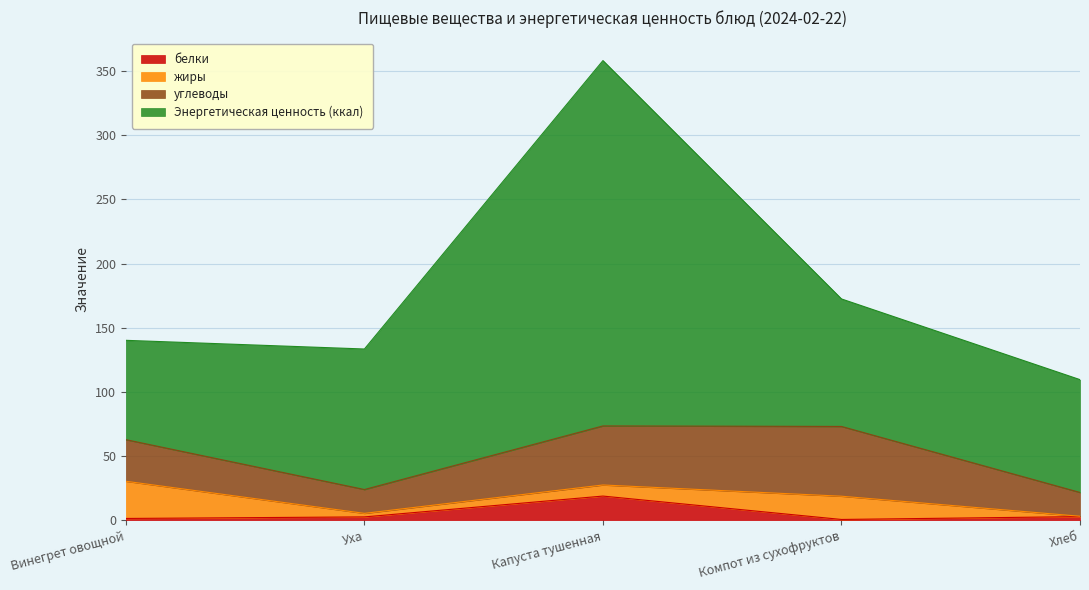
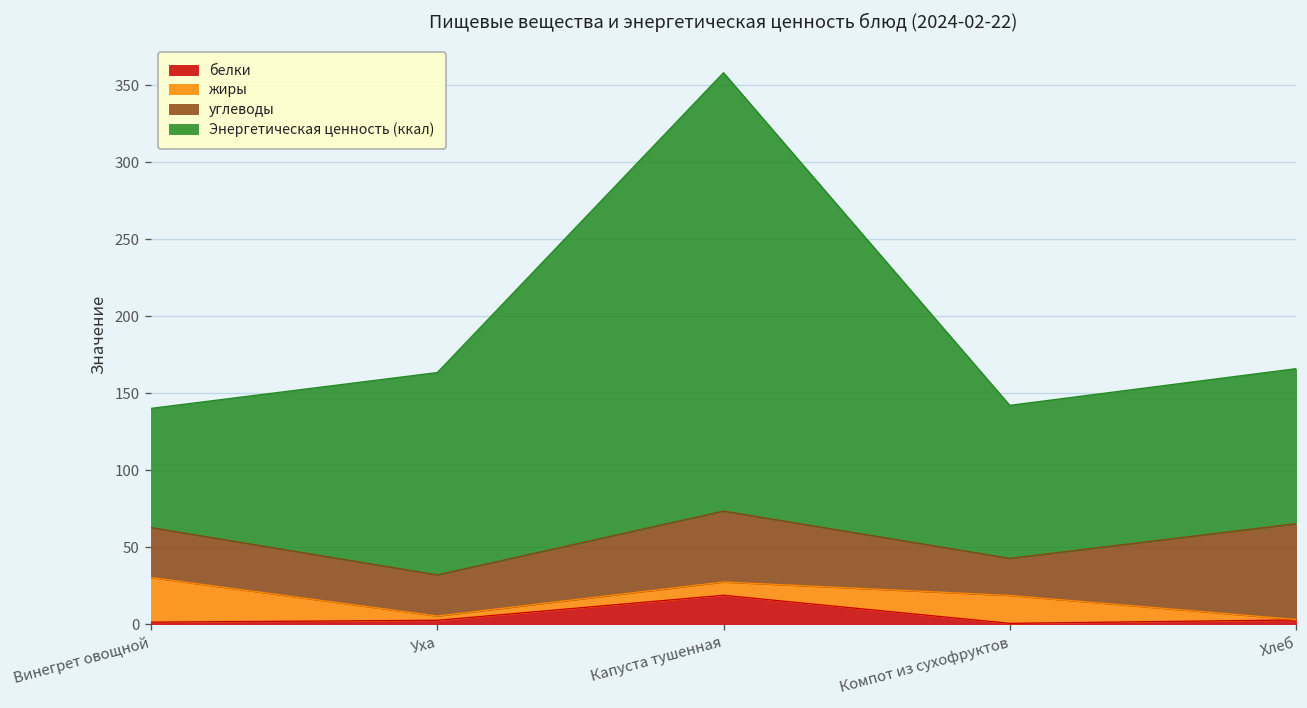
углеводы, Уха: 19 -> 27
Энергетическая ценность (ккал), Уха: 110 -> 131
углеводы, Компот из сухофруктов: 54 -> 24
углеводы, Хлеб: 19 -> 62
Энергетическая ценность (ккал), Хлеб: 88 -> 101
